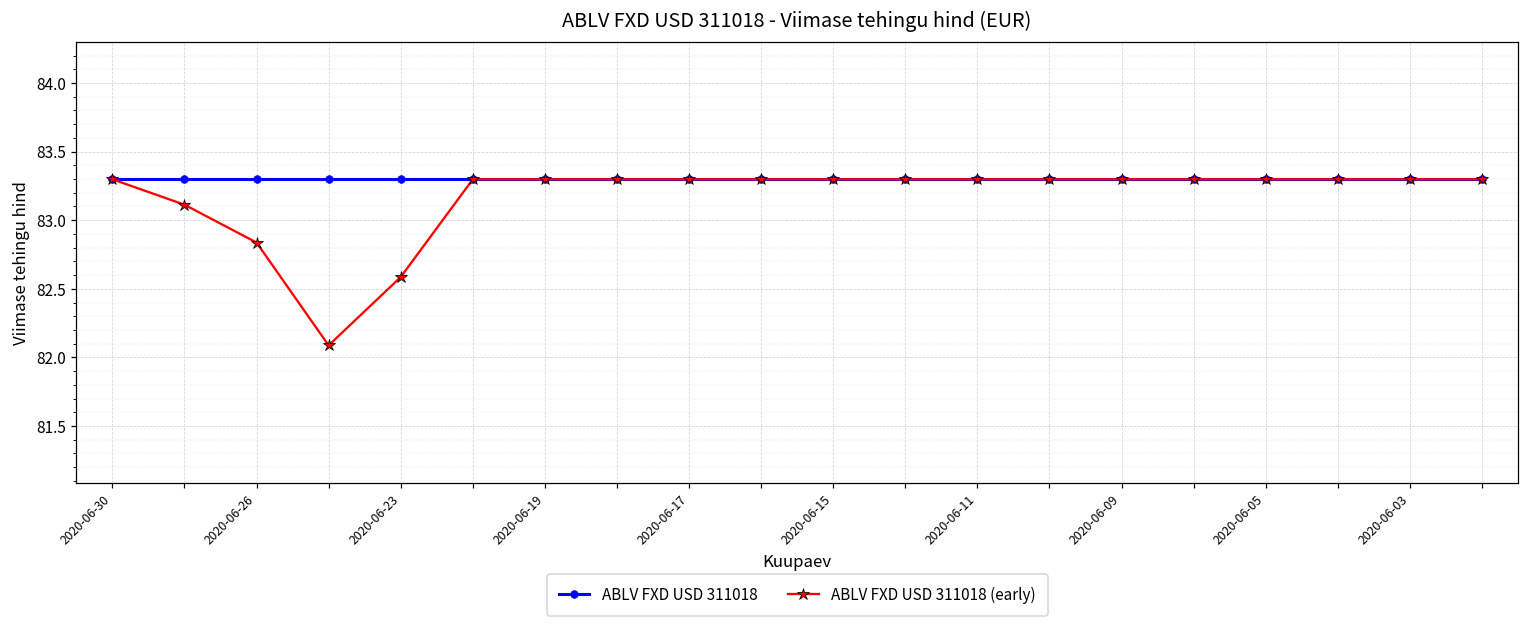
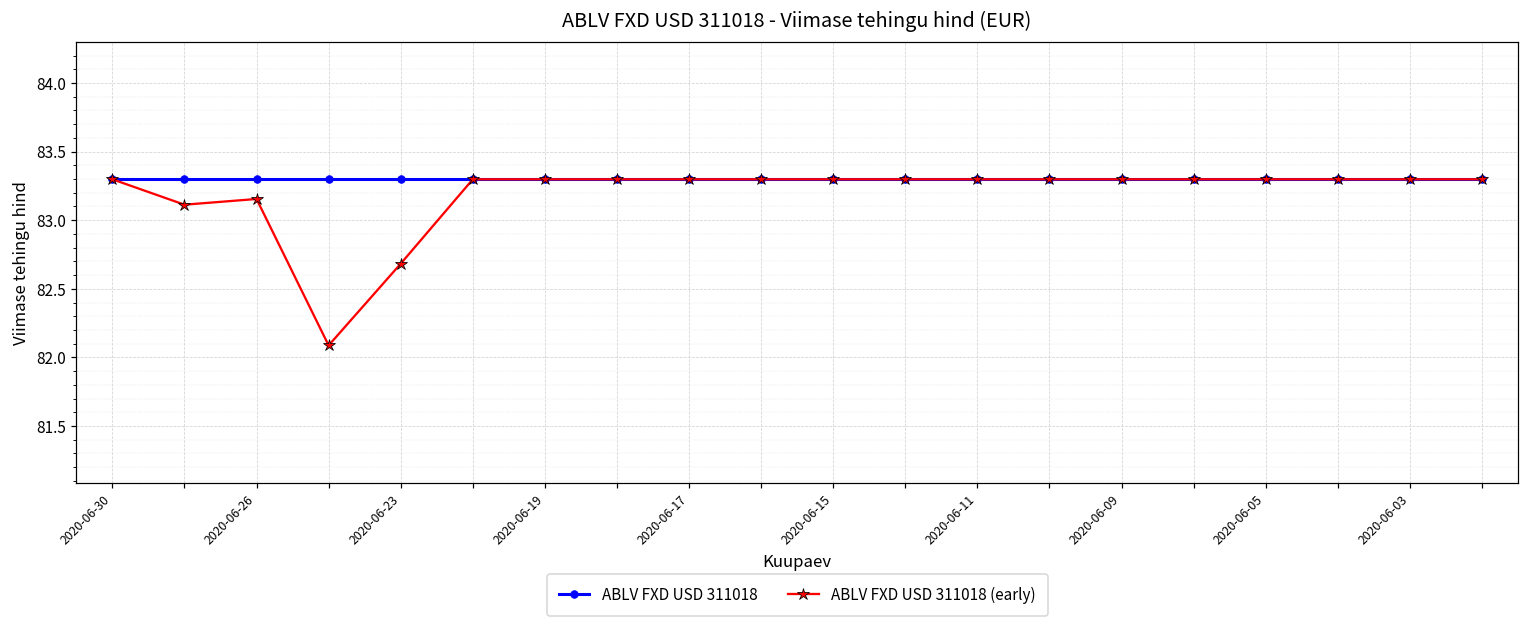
ABLV FXD USD 311018 (early), 2020-06-26: 82.84 -> 83.15
ABLV FXD USD 311018 (early), 2020-06-23: 82.59 -> 82.68
